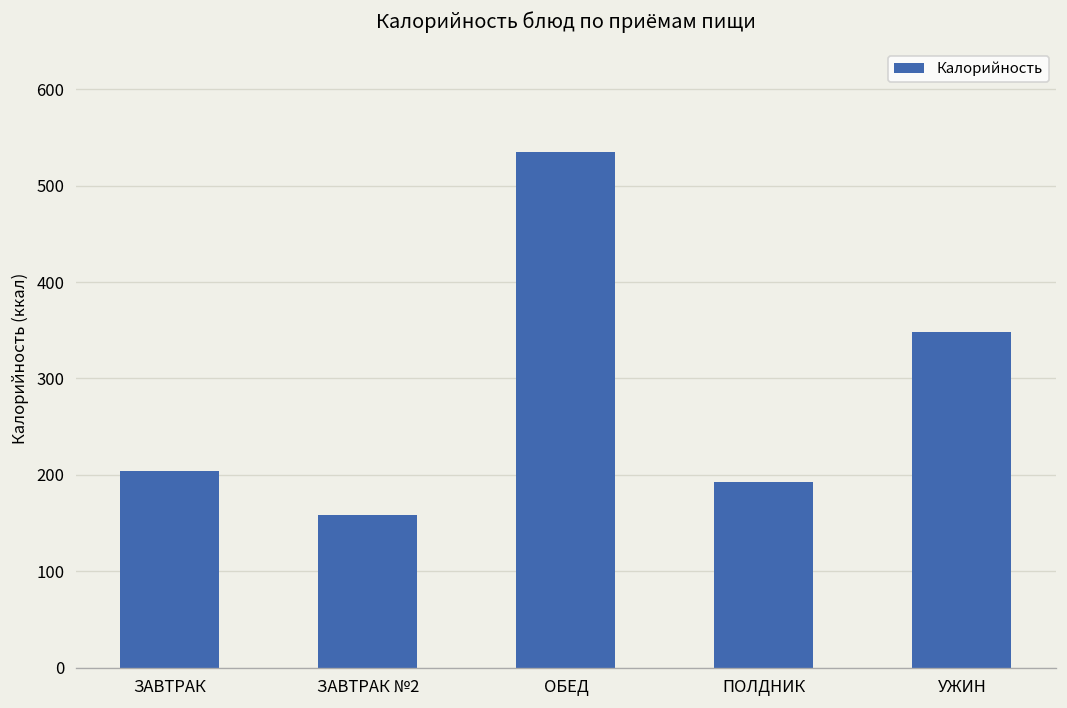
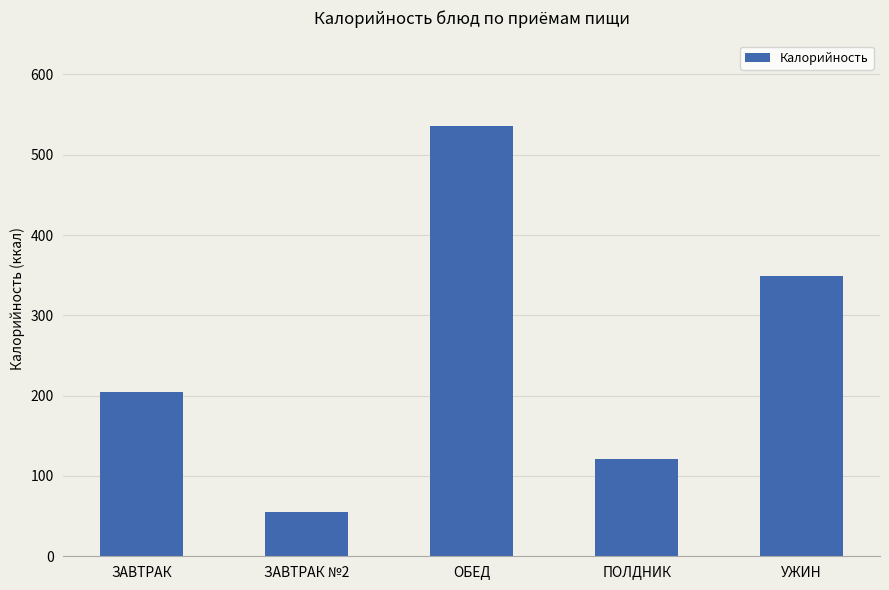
ЗАВТРАК №2: 160 -> 60
ПОЛДНИК: 190 -> 120
